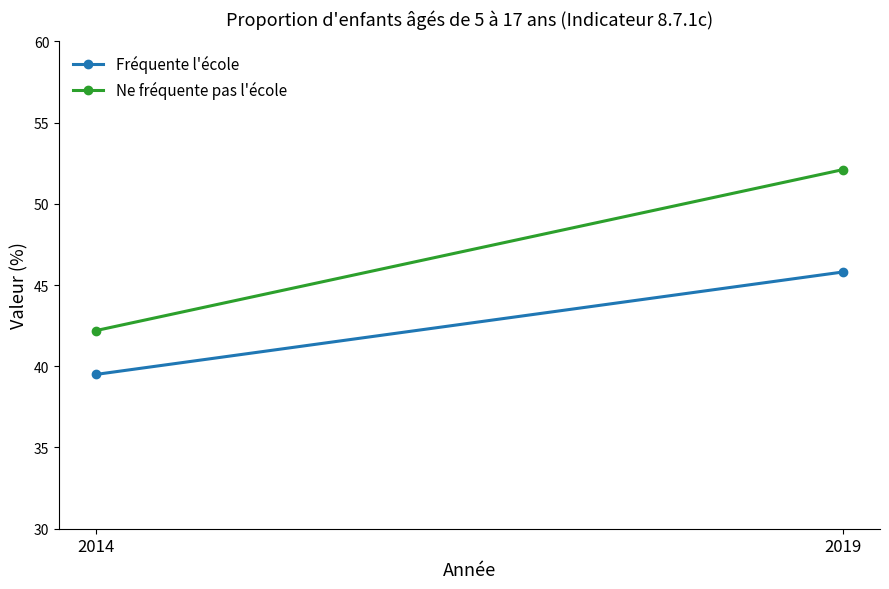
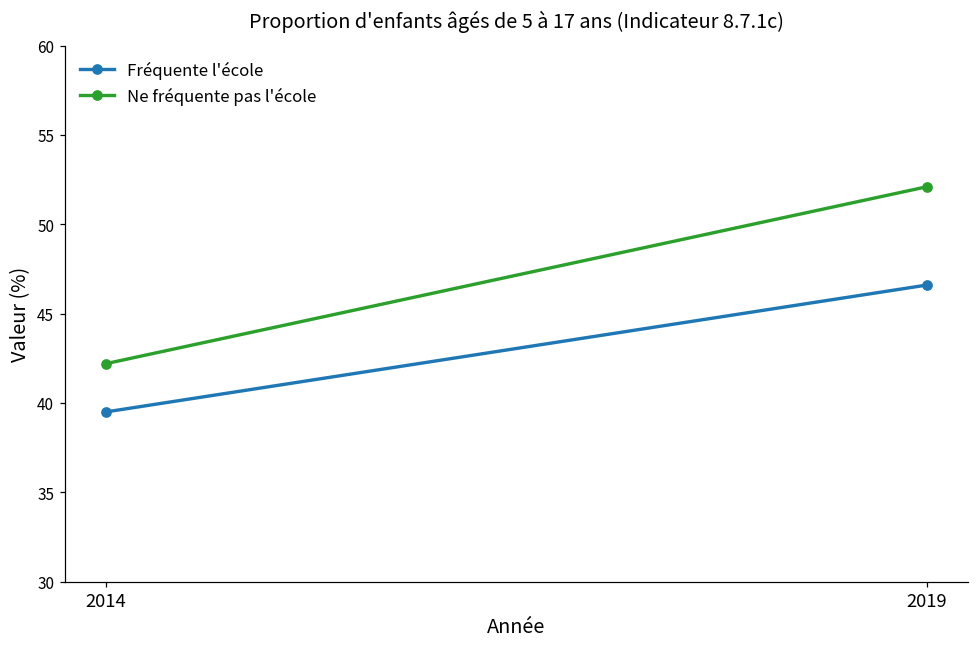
Fréquente l'école, 2019: 45.8 -> 46.6
